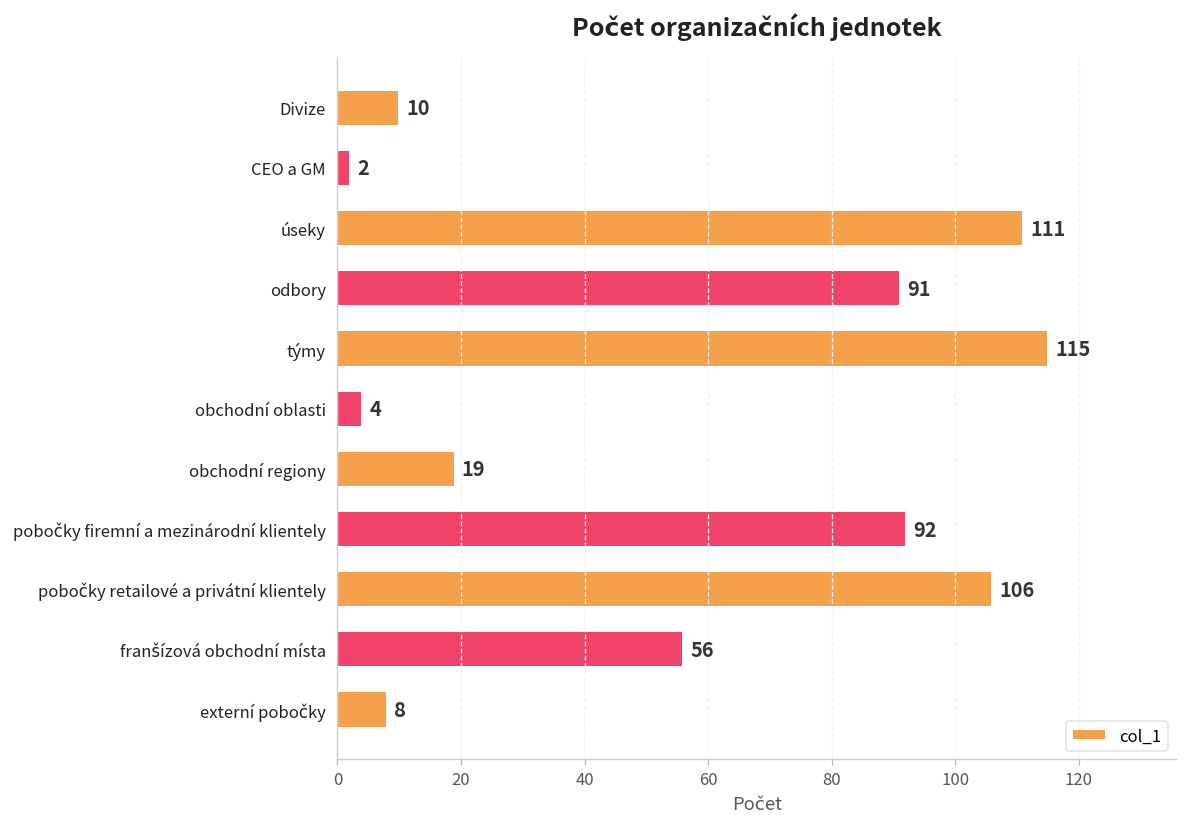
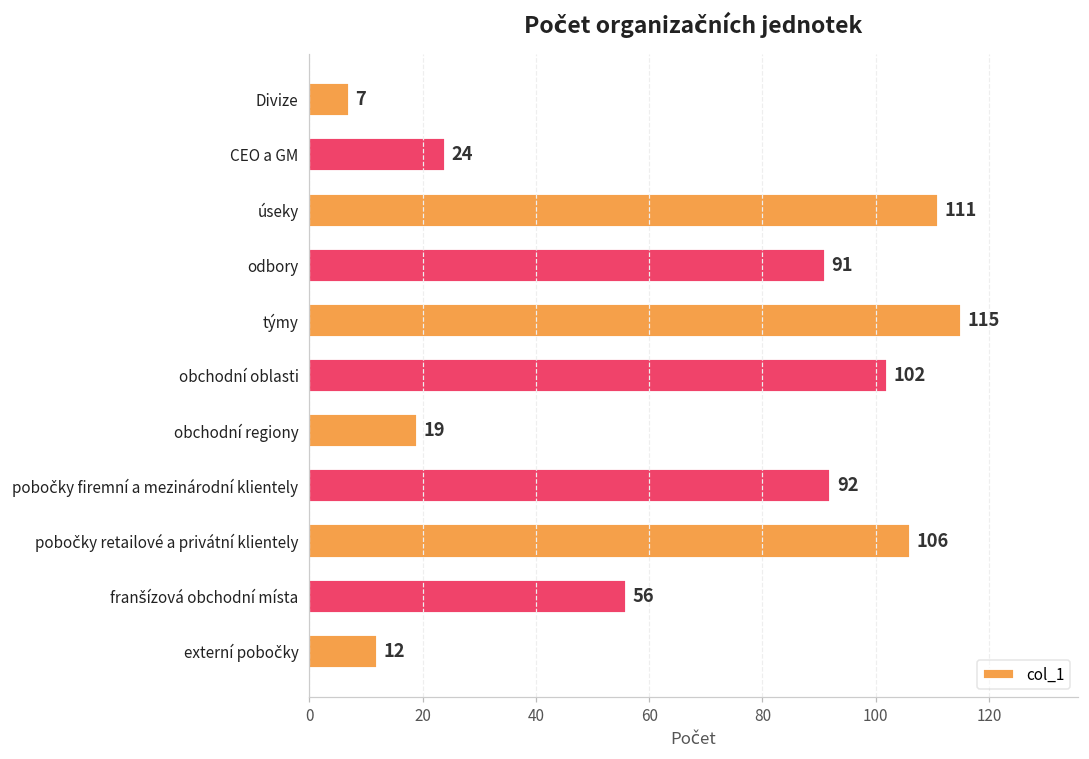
Divize: 10 -> 7
CEO a GM: 2 -> 24
obchodní oblasti: 4 -> 102
externí pobočky: 8 -> 12
